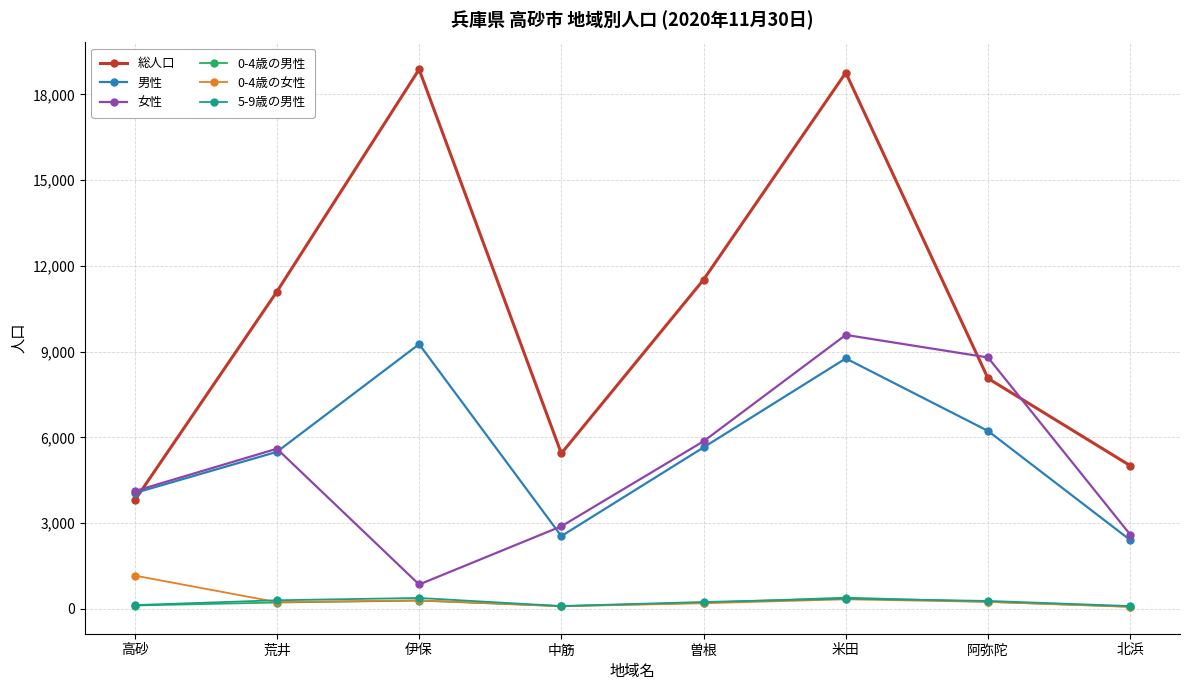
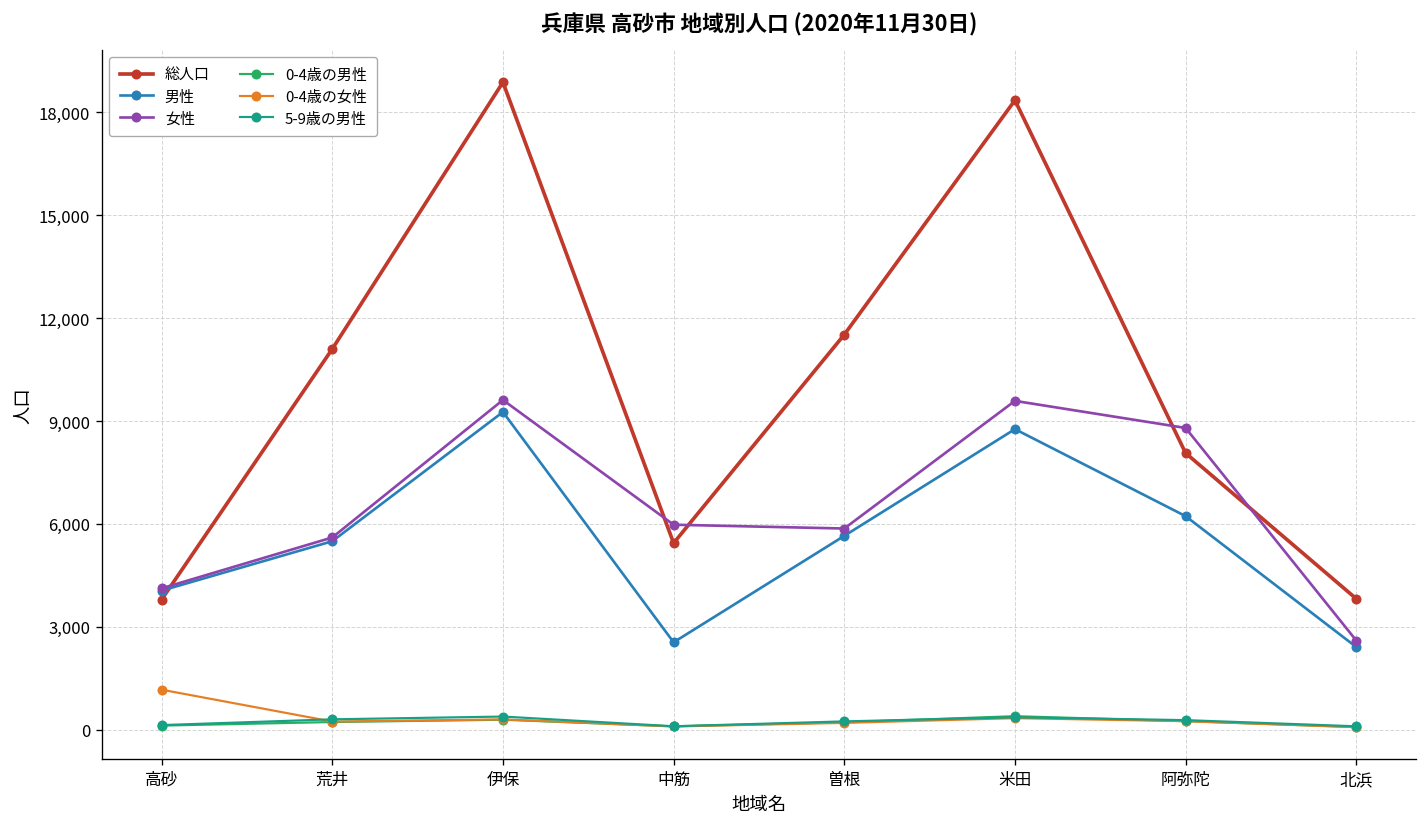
女性, 伊保: 900 -> 9,600
女性, 中筋: 2,900 -> 6,000
総人口, 米田: 18,800 -> 18,300
総人口, 北浜: 5,000 -> 3,800
